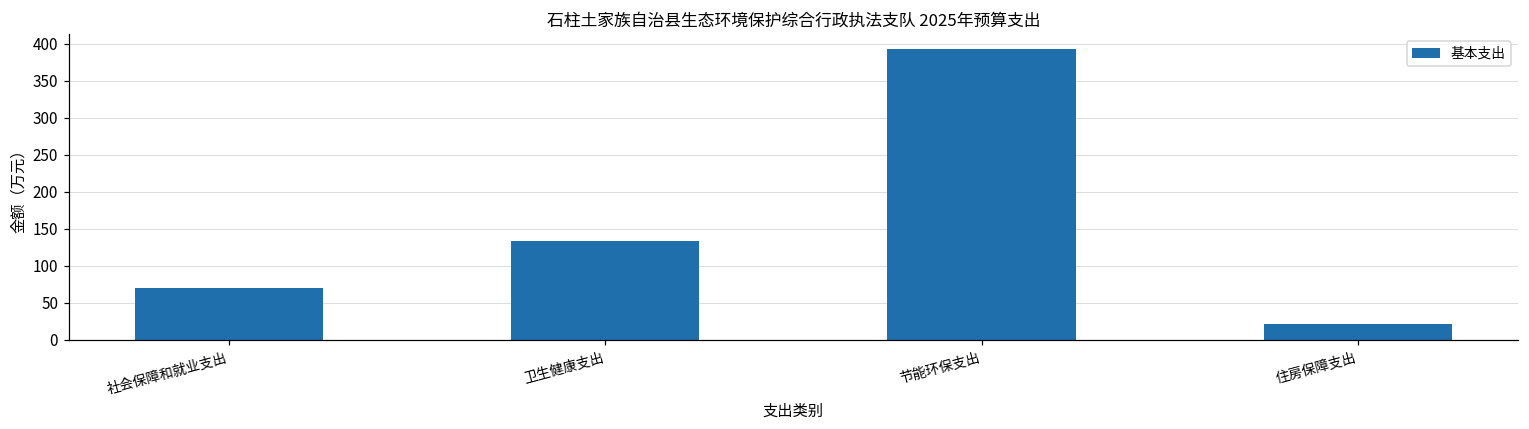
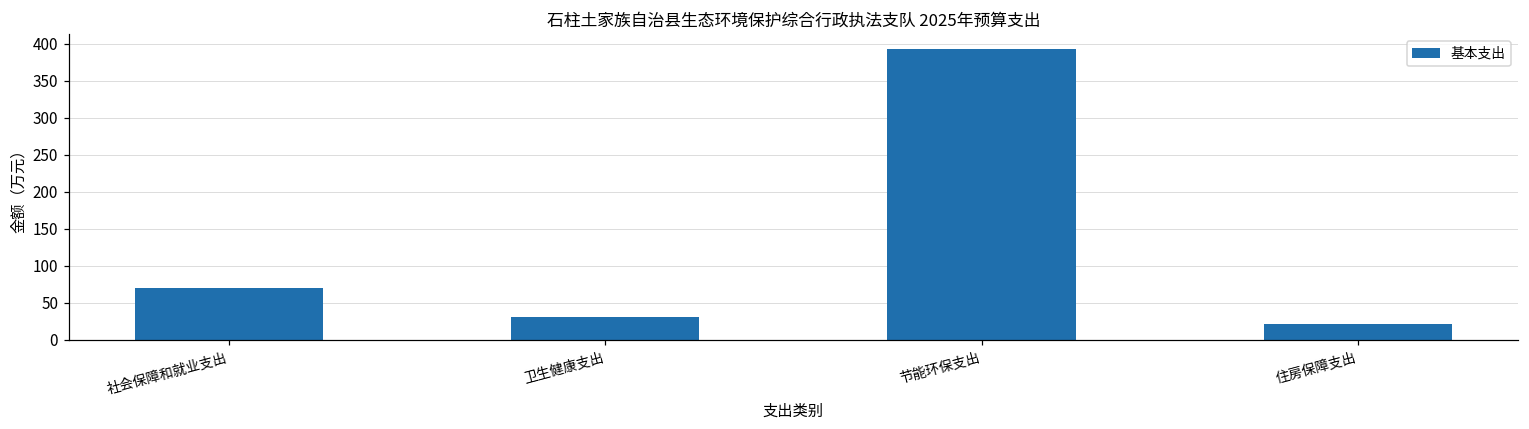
卫生健康支出: 130 -> 30
